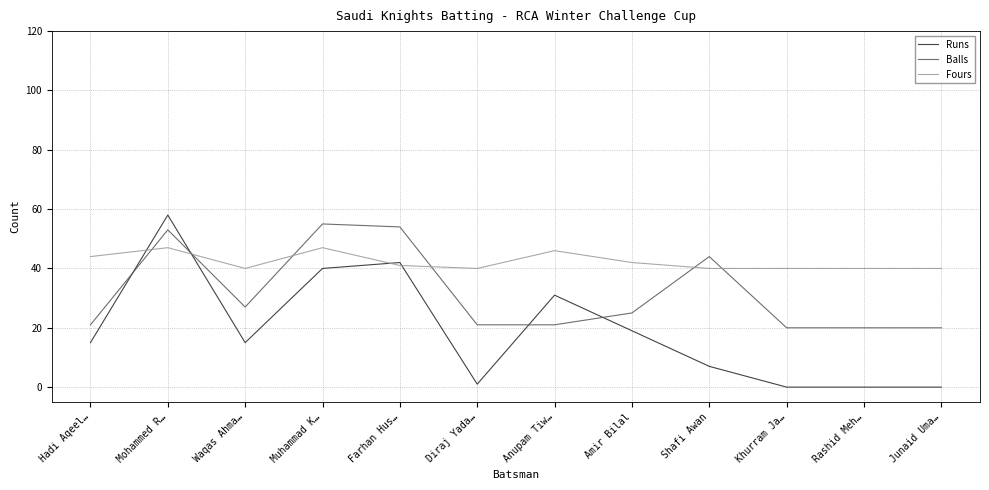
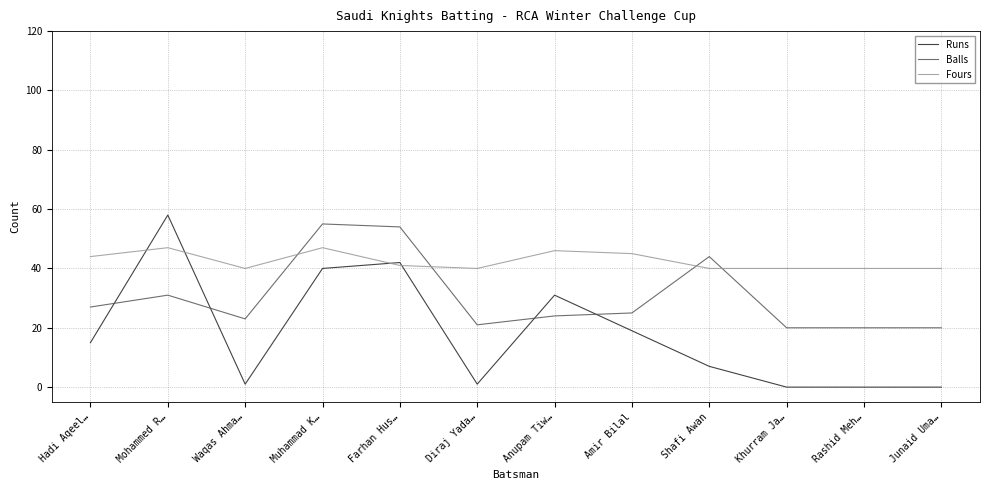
Balls, Hadi Aqeel…: 21 -> 27
Balls, Mohammed R…: 53 -> 31
Runs, Waqas Ahma…: 15 -> 1
Balls, Waqas Ahma…: 27 -> 23
Balls, Anupam Tiw…: 21 -> 24
Fours, Amir Bilal: 42 -> 45
